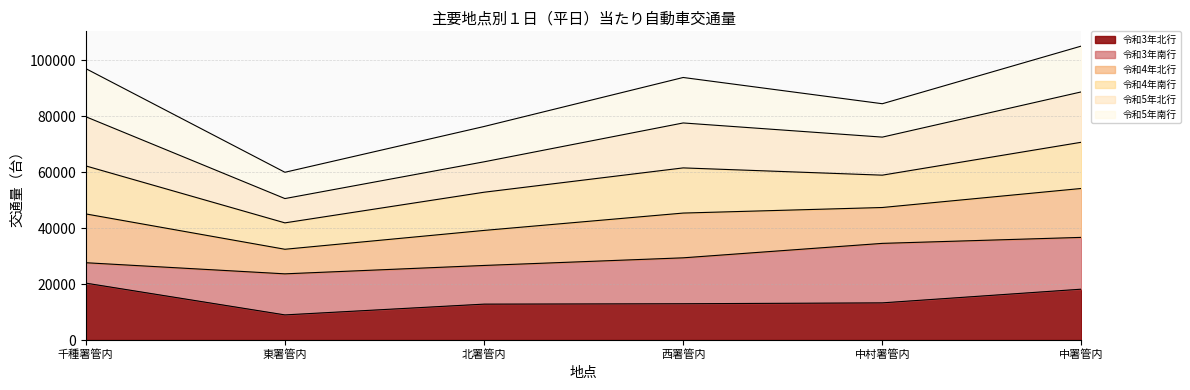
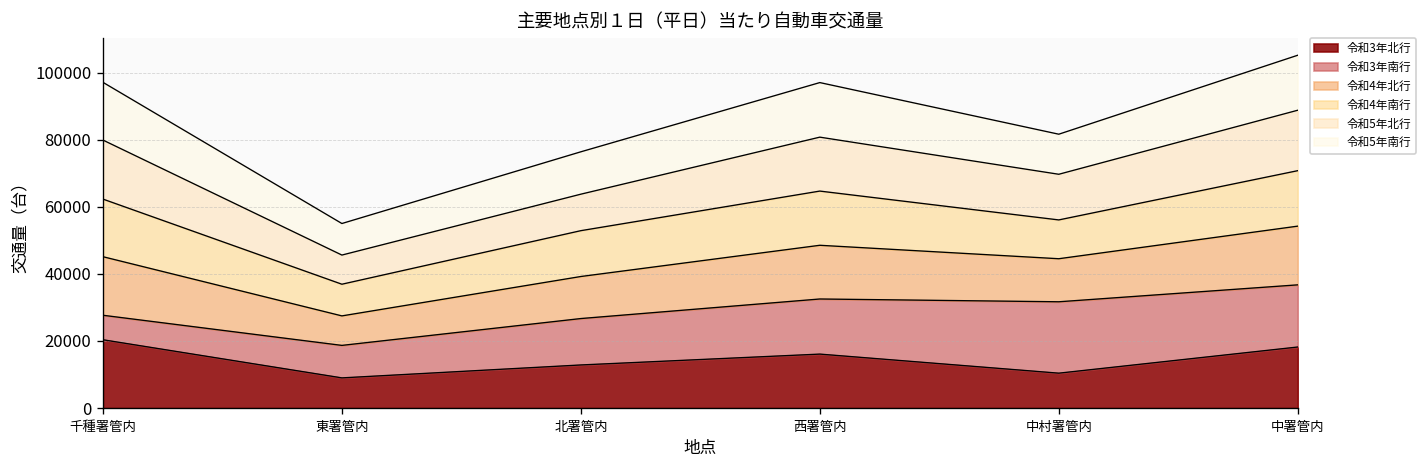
令和3年南行, 東署管内: 15000 -> 10000
令和3年北行, 西署管内: 13000 -> 16000
令和3年北行, 中村署管内: 13000 -> 10000
